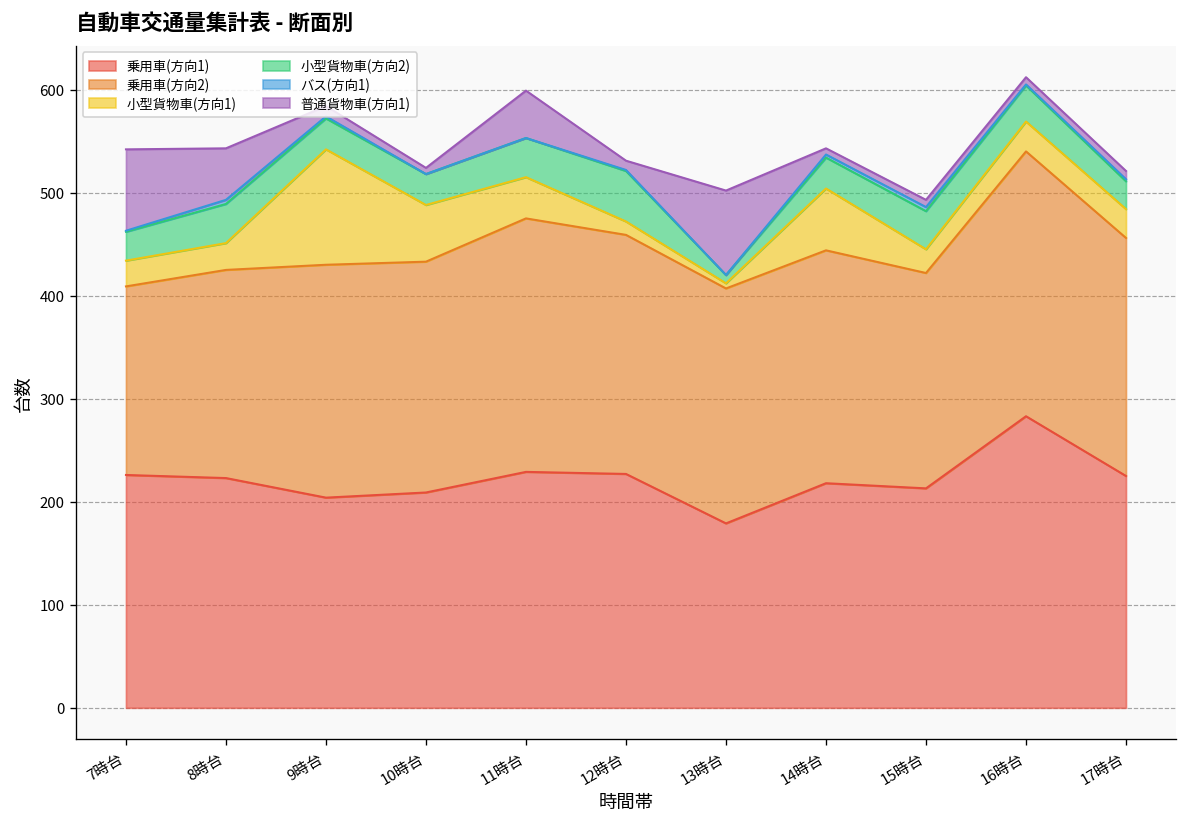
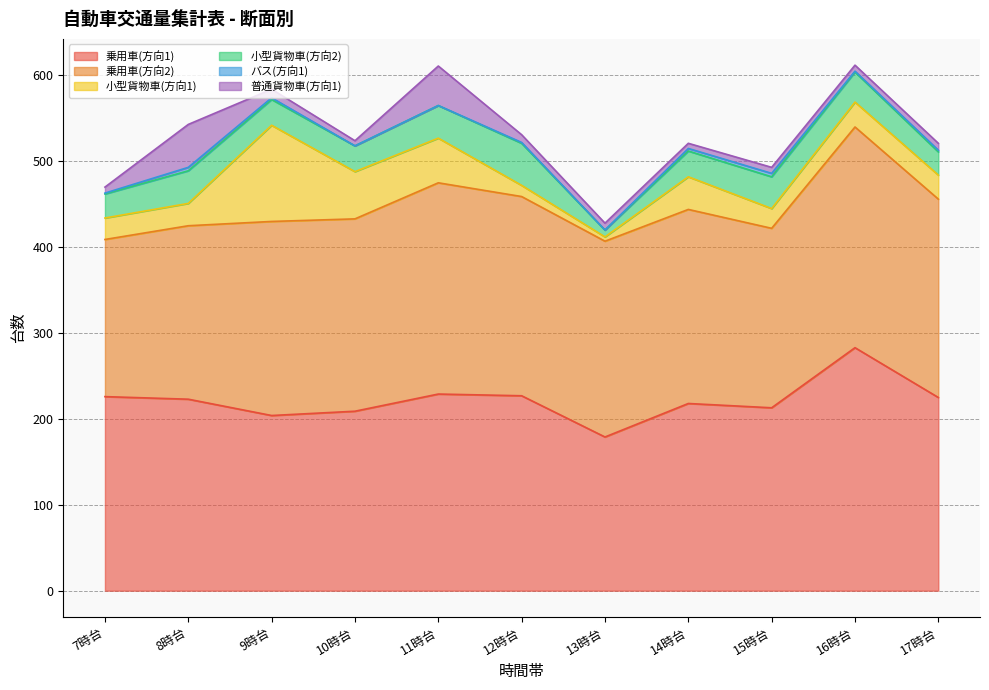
普通貨物車(方向1), 7時台: 80 -> 10
小型貨物車(方向1), 11時台: 40 -> 50
普通貨物車(方向1), 13時台: 80 -> 10
小型貨物車(方向1), 14時台: 60 -> 40
